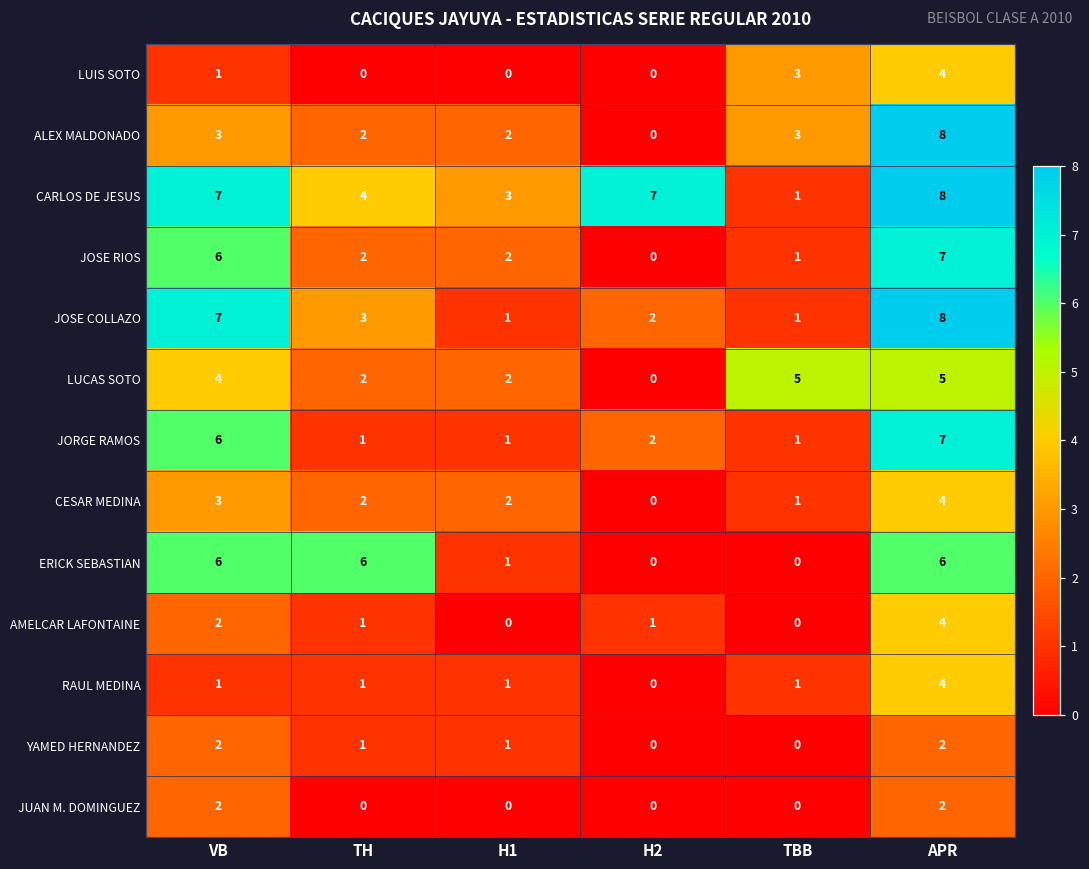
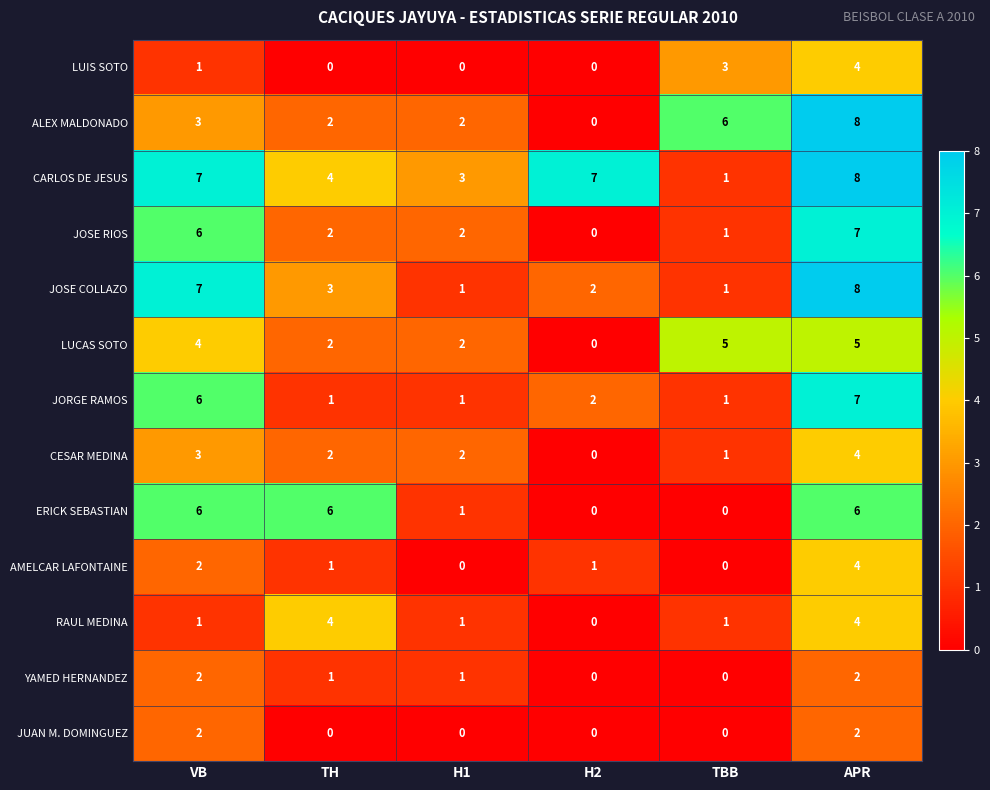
ALEX MALDONADO, TBB: 3 -> 6
RAUL MEDINA, TH: 1 -> 4
